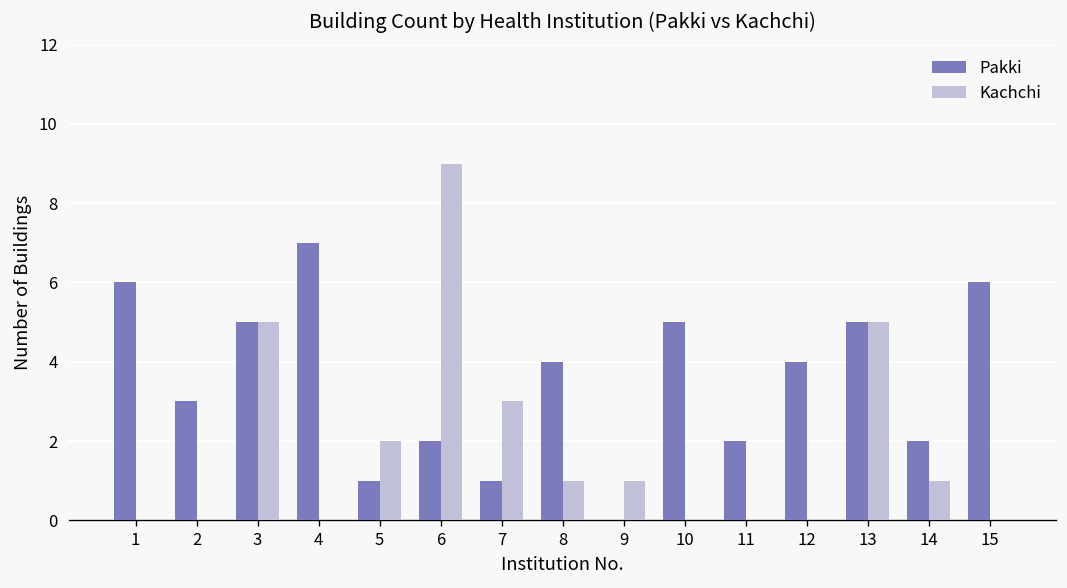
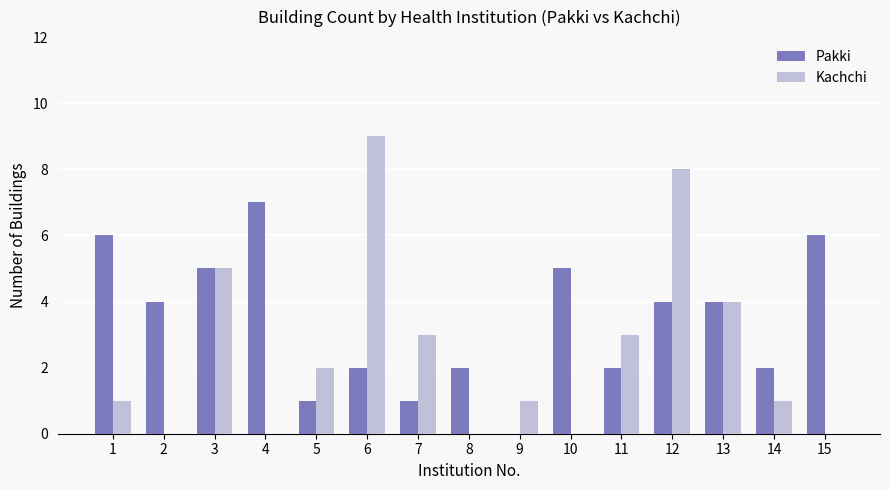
Kachchi, 1: 0 -> 1
Pakki, 2: 3 -> 4
Pakki, 8: 4 -> 2
Kachchi, 8: 1 -> 0
Kachchi, 11: 0 -> 3
Kachchi, 12: 0 -> 8
Pakki, 13: 5 -> 4
Kachchi, 13: 5 -> 4
